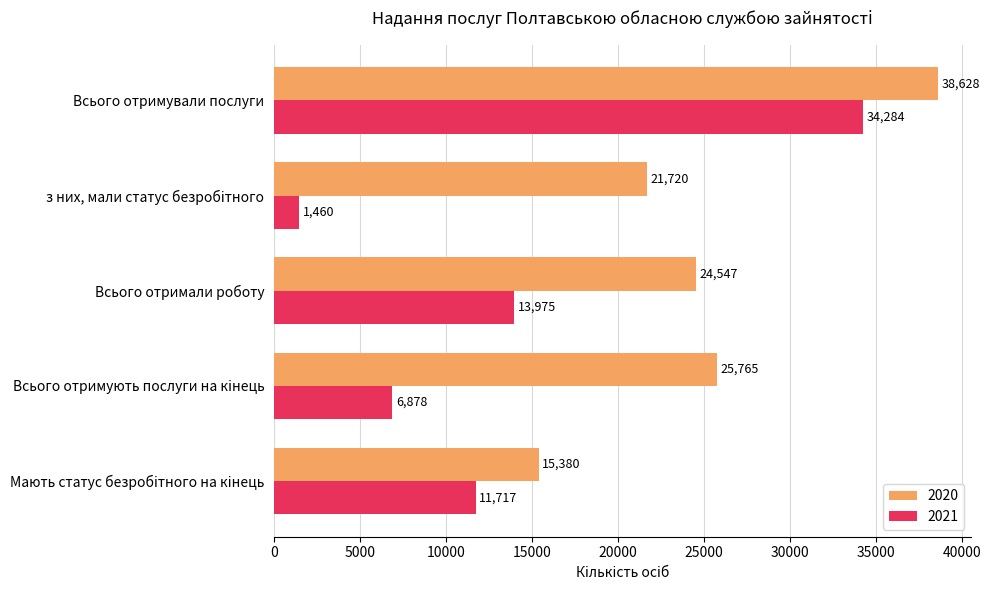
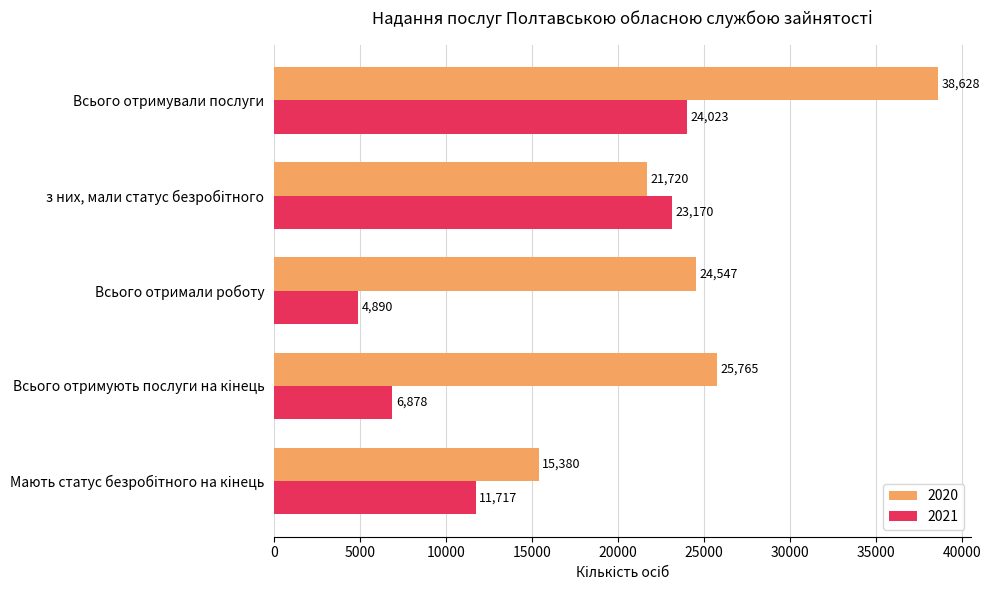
2021, Всього отримували послуги: 34,284 -> 24,023
2021, з них, мали статус безробітного: 1,460 -> 23,170
2021, Всього отримали роботу: 13,975 -> 4,890
